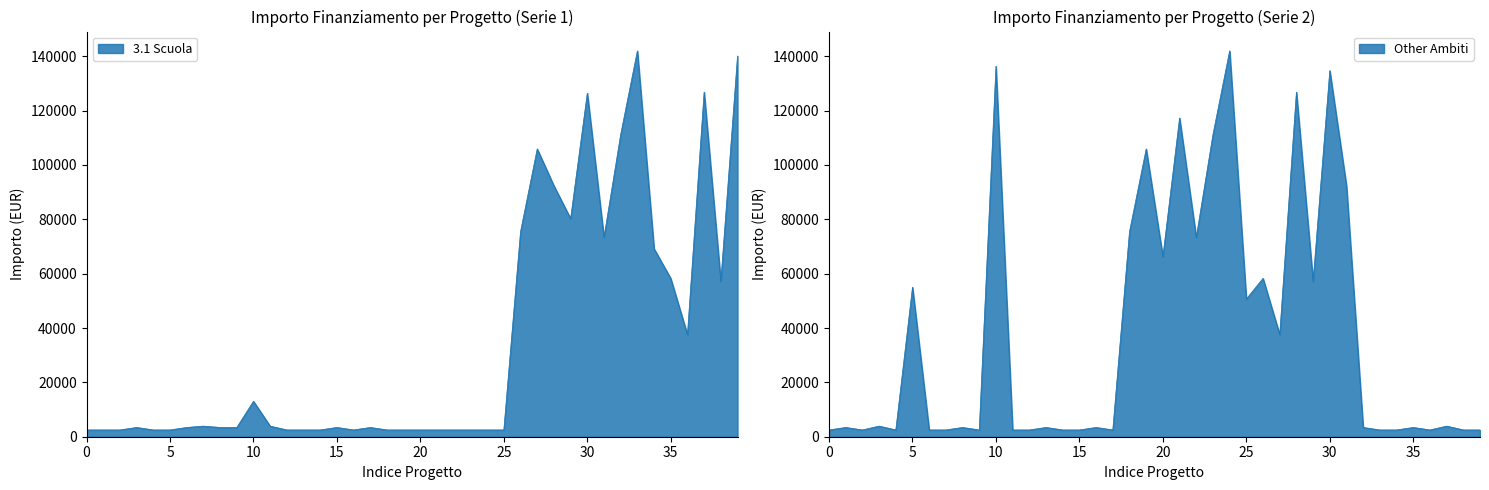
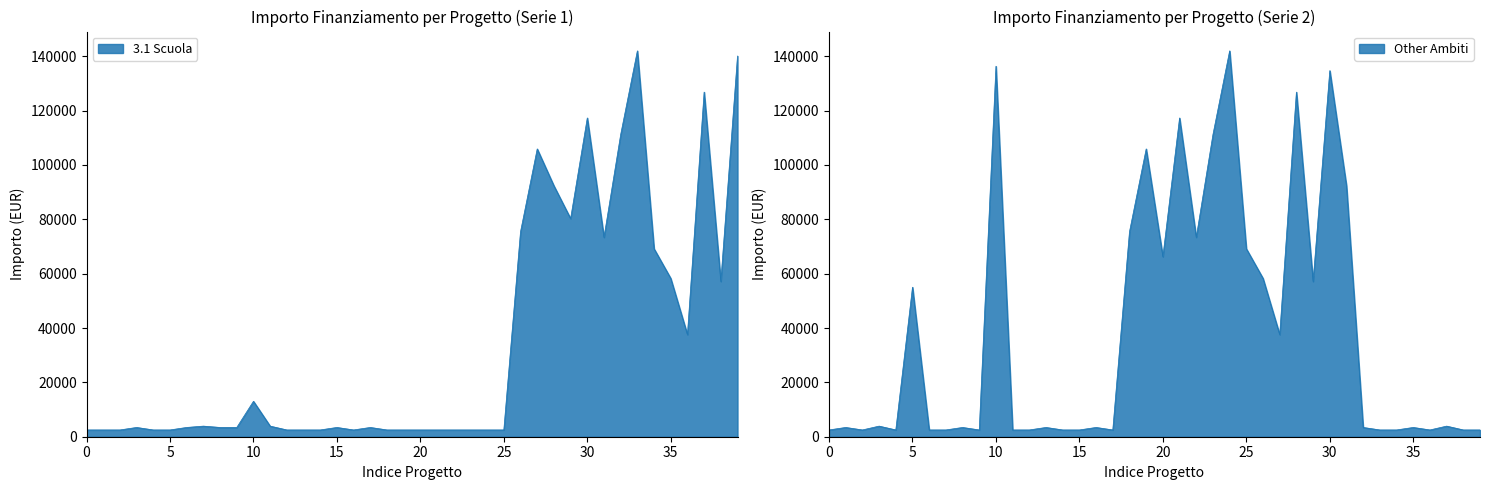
Importo Finanziamento per Progetto (Serie 1), 30: 126000 -> 117000
Importo Finanziamento per Progetto (Serie 2), 25: 51000 -> 69000
